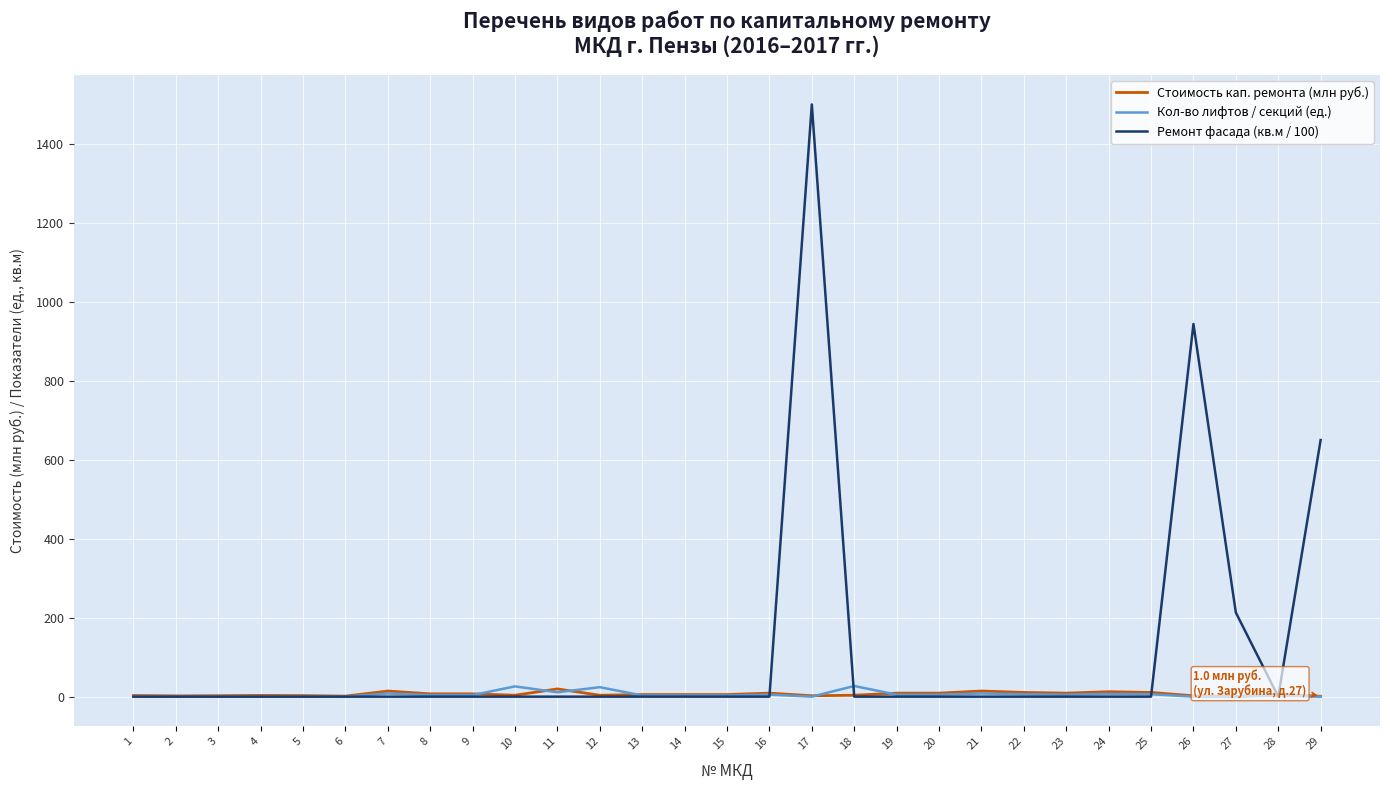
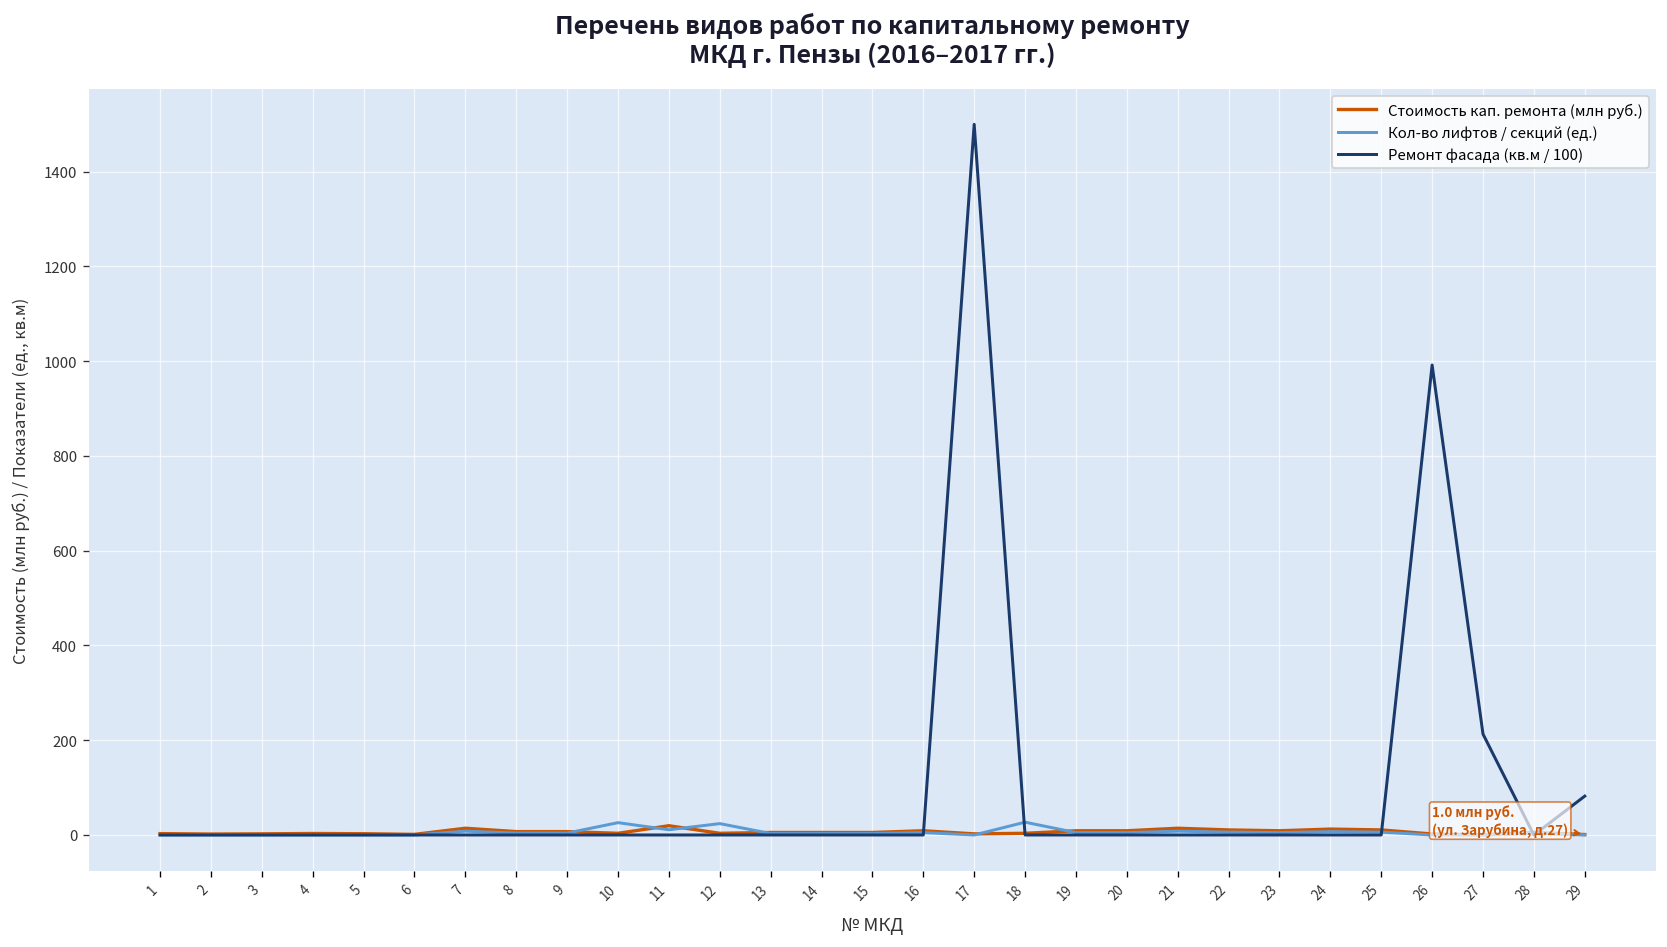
Ремонт фасада (кв.м / 100), 26: 940 -> 990
Ремонт фасада (кв.м / 100), 29: 650 -> 80
